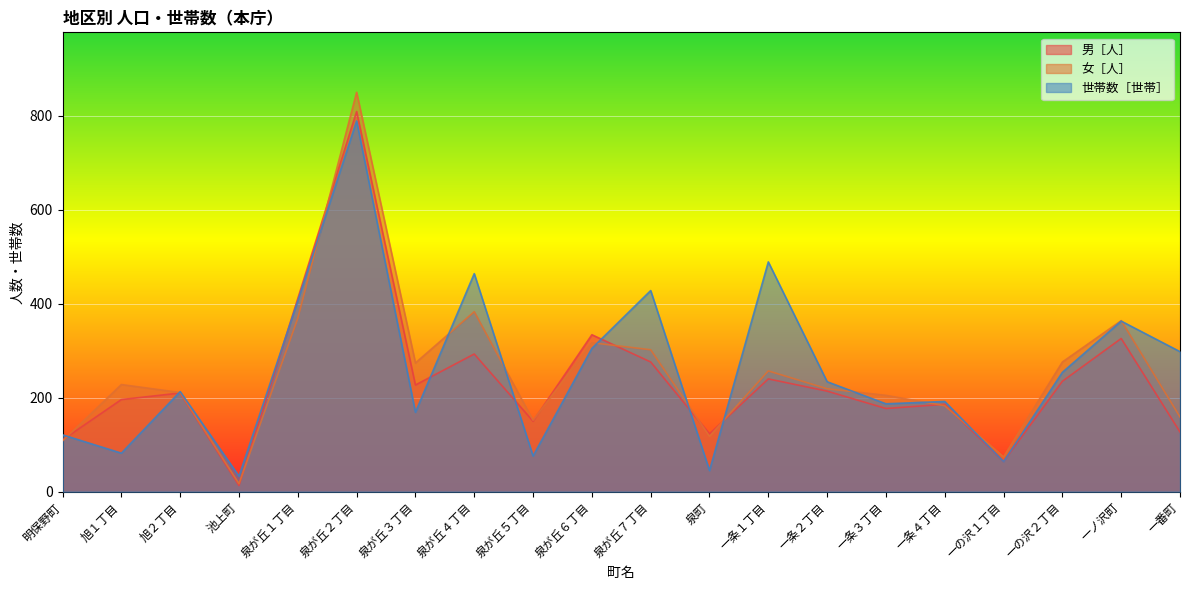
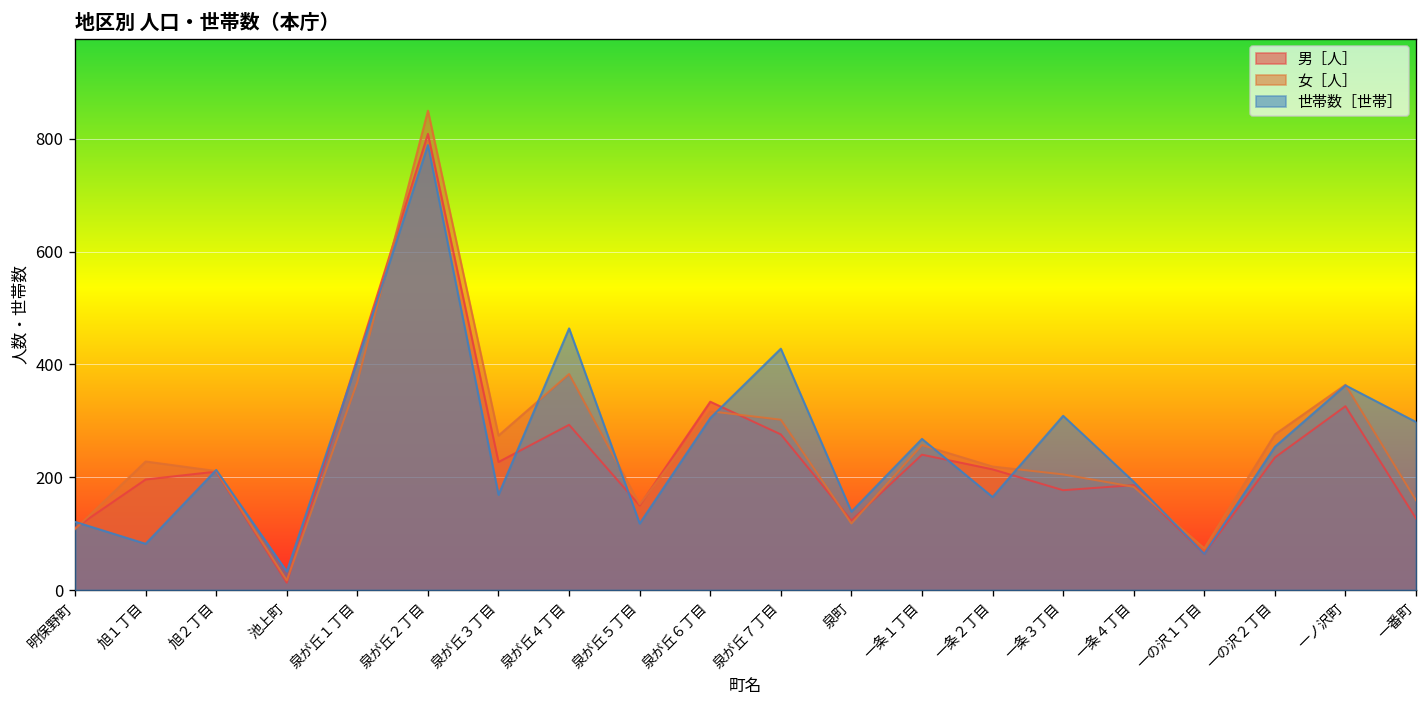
世帯数［世帯］, 泉が丘５丁目: 80 -> 120
世帯数［世帯］, 泉町: 50 -> 140
世帯数［世帯］, 一条１丁目: 490 -> 270
世帯数［世帯］, 一条２丁目: 230 -> 170
世帯数［世帯］, 一条３丁目: 190 -> 310
